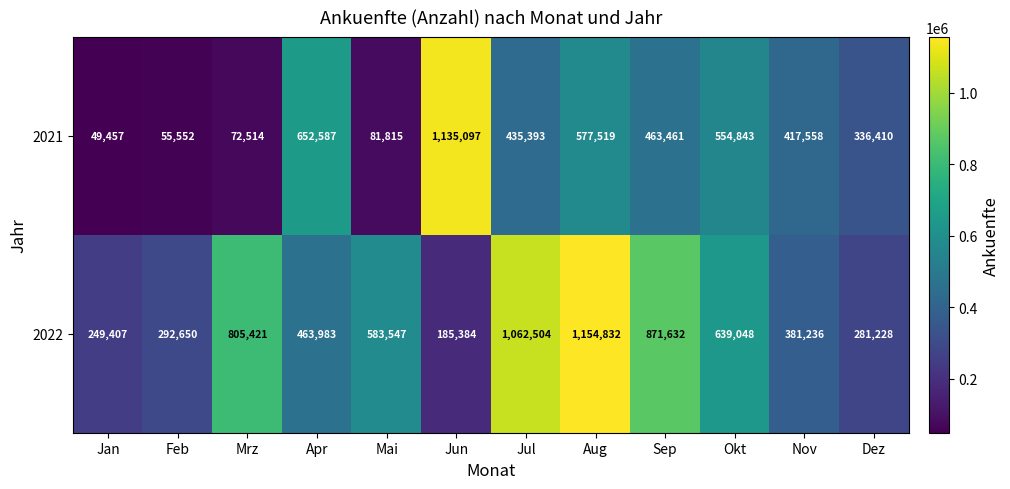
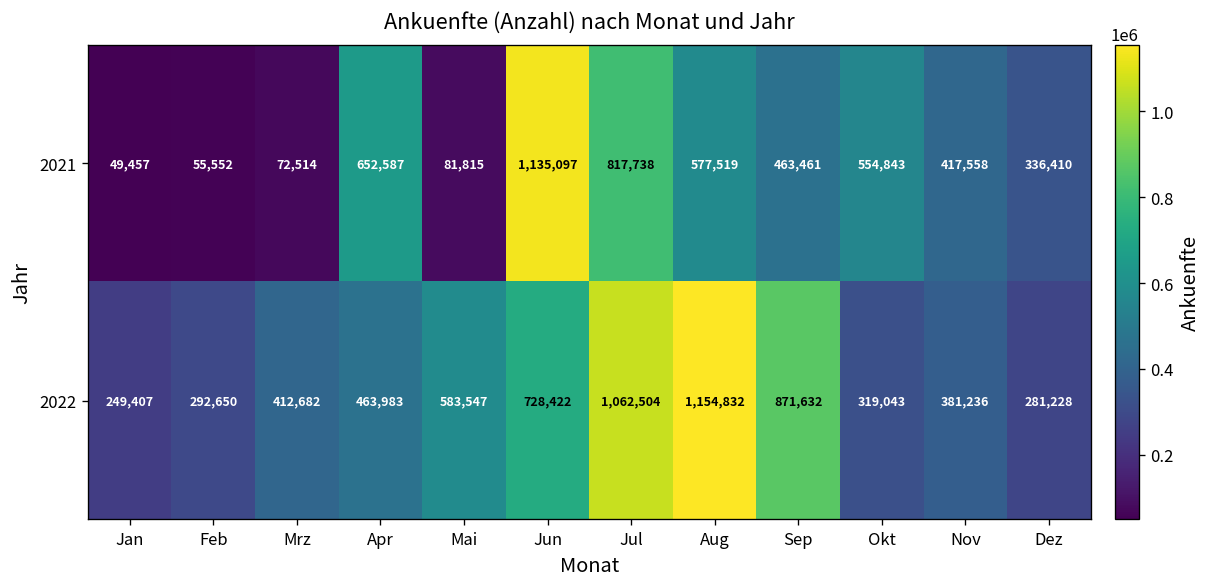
2021, Jul: 435,393 -> 817,738
2022, Mrz: 805,421 -> 412,682
2022, Jun: 185,384 -> 728,422
2022, Okt: 639,048 -> 319,043
